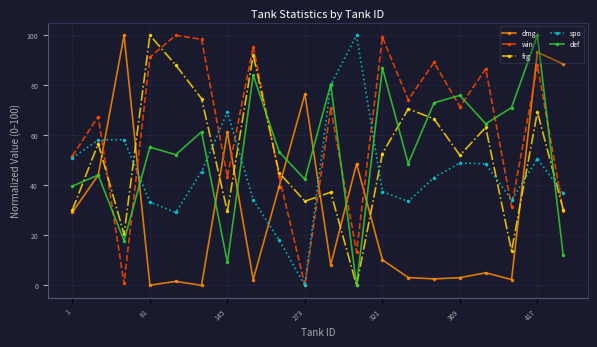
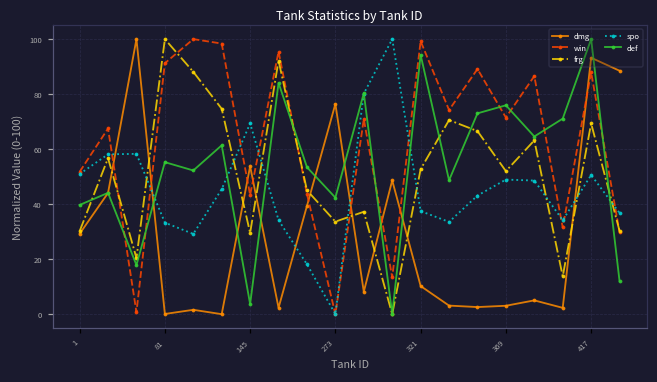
dmg, 145: 61 -> 54
def, 145: 9 -> 4
def, 321: 87 -> 94
